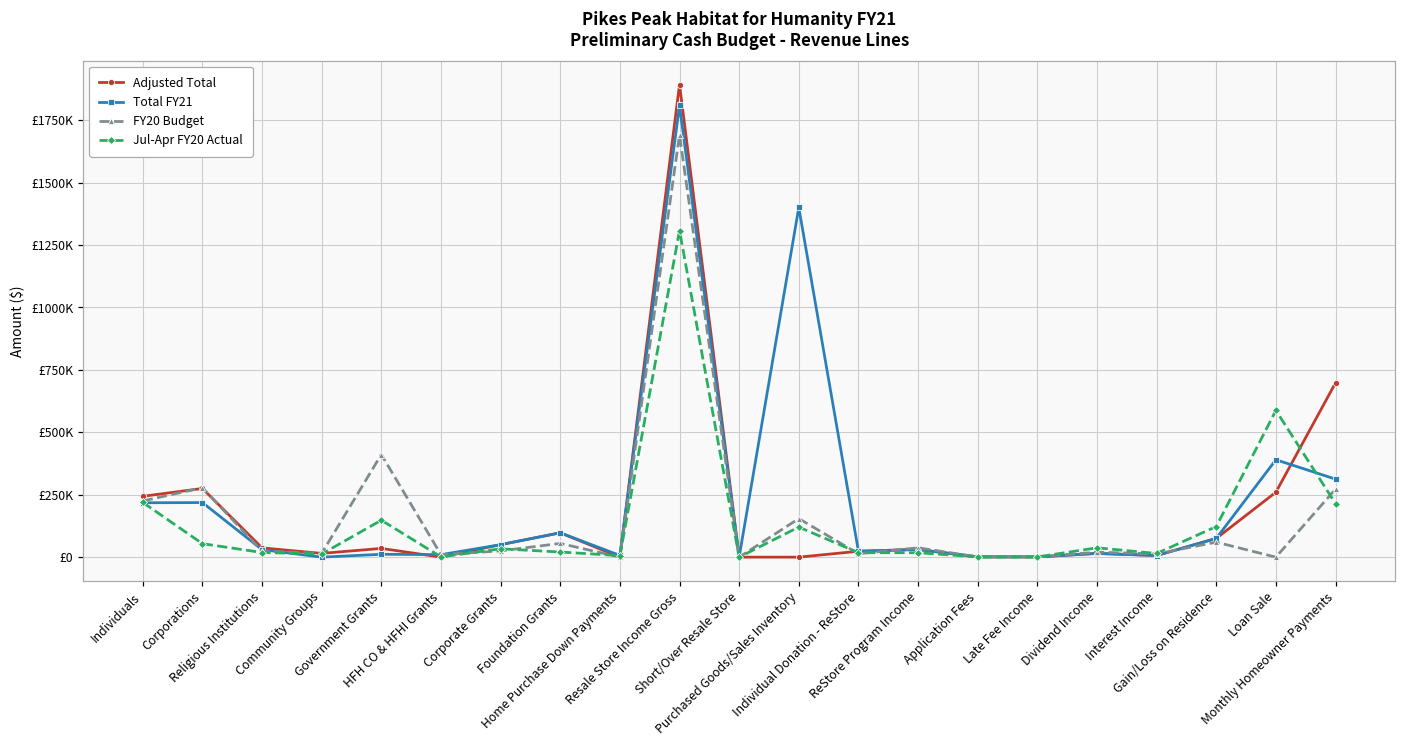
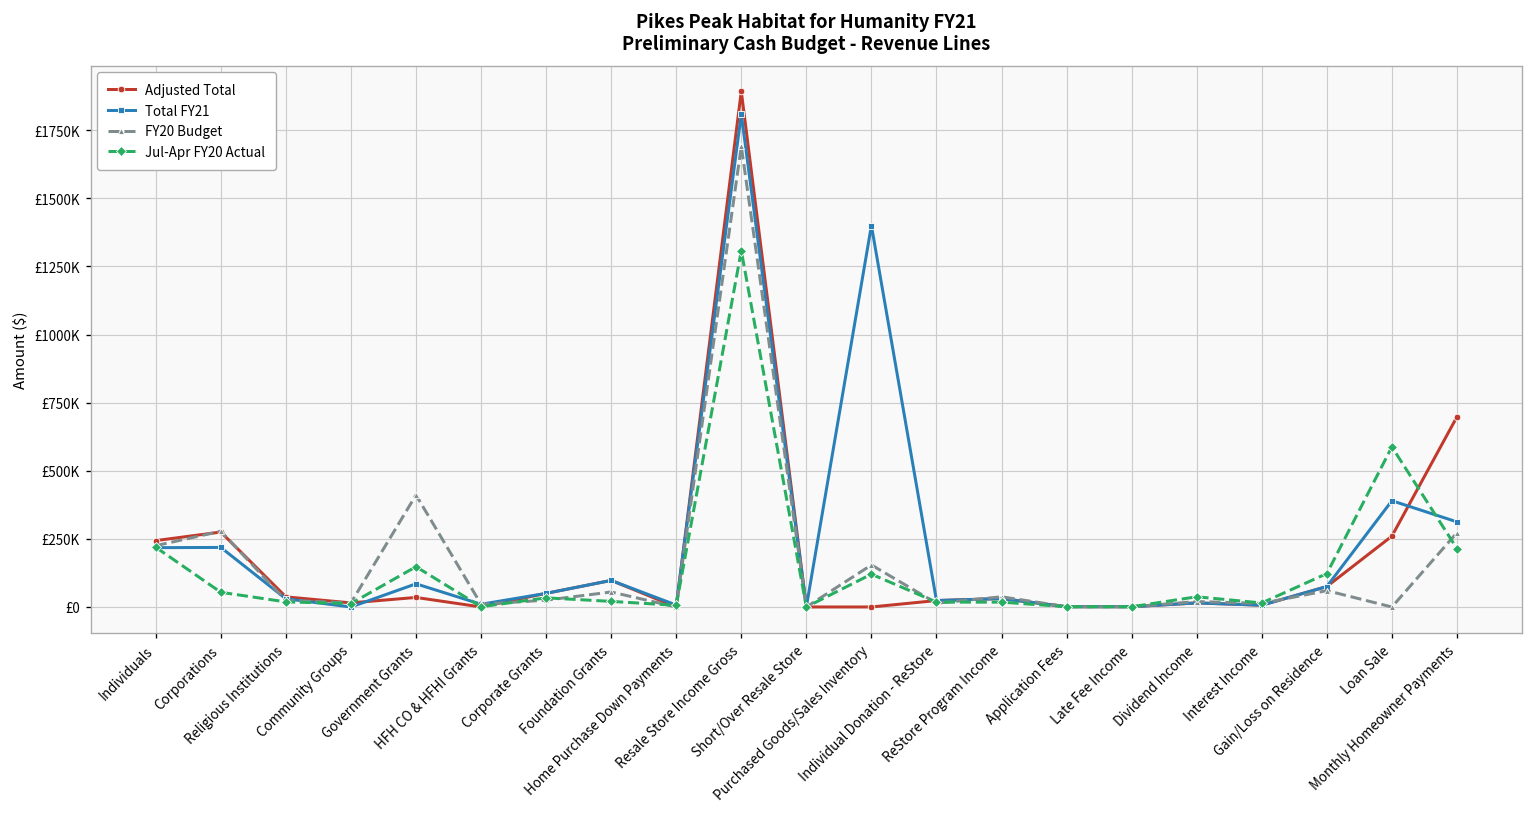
Total FY21, Government Grants: £10000 -> £90000
